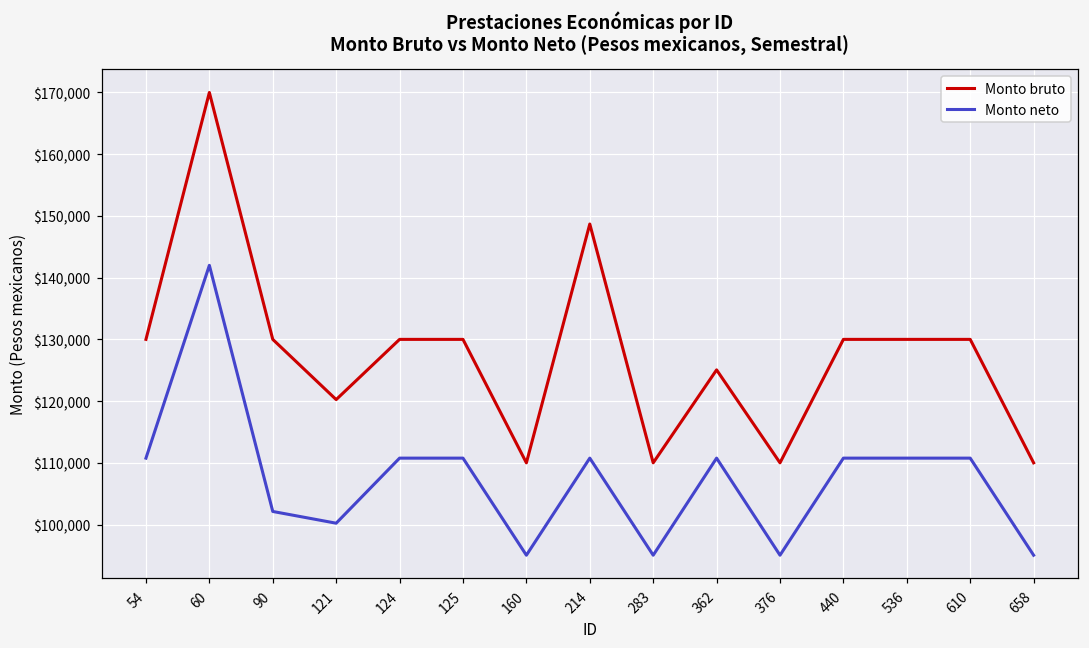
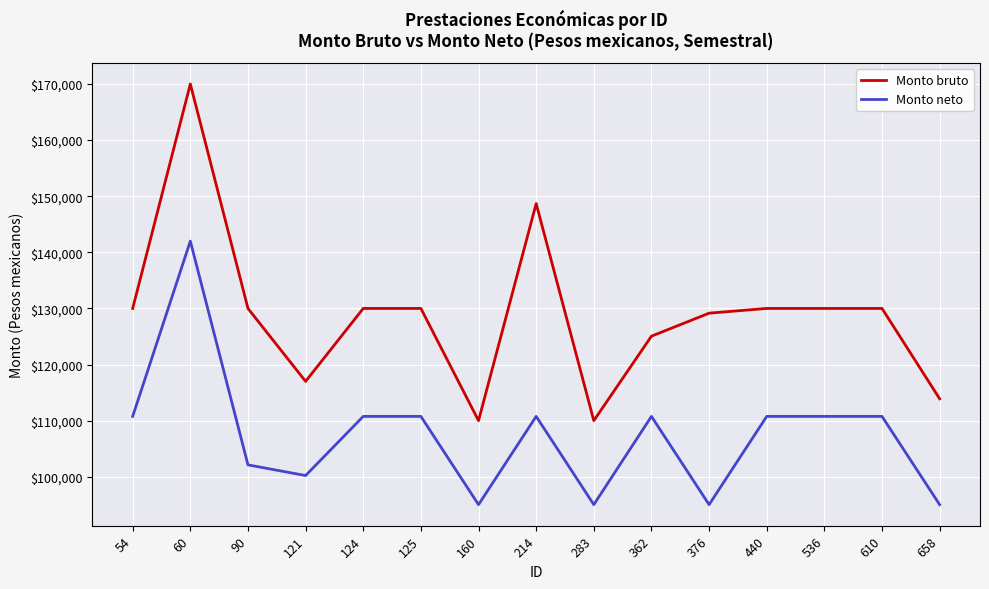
Monto bruto, 121: $120,000 -> $117,000
Monto bruto, 376: $110,000 -> $129,000
Monto bruto, 658: $110,000 -> $114,000
